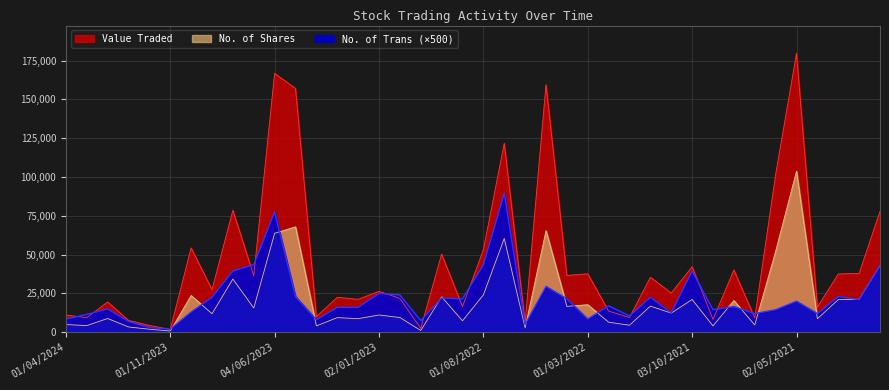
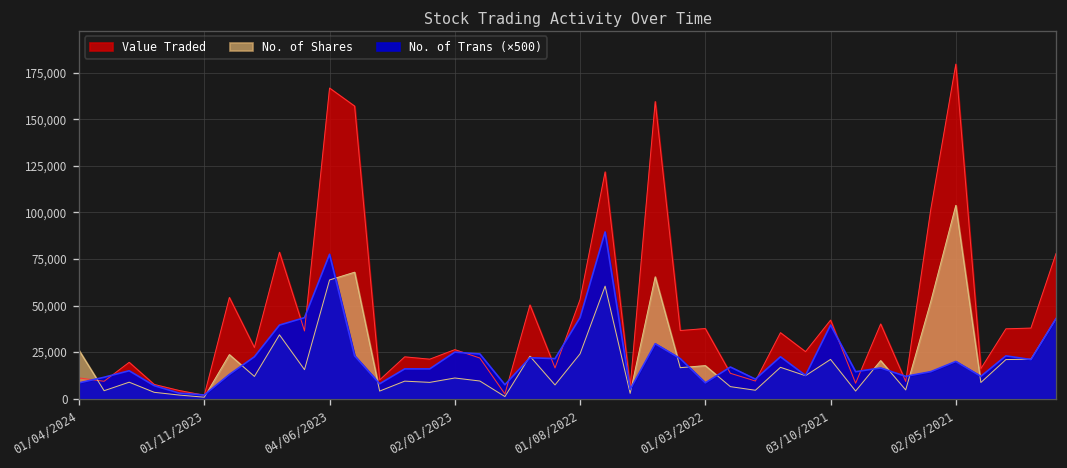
No. of Shares, 01/04/2024: 5,000 -> 26,000
